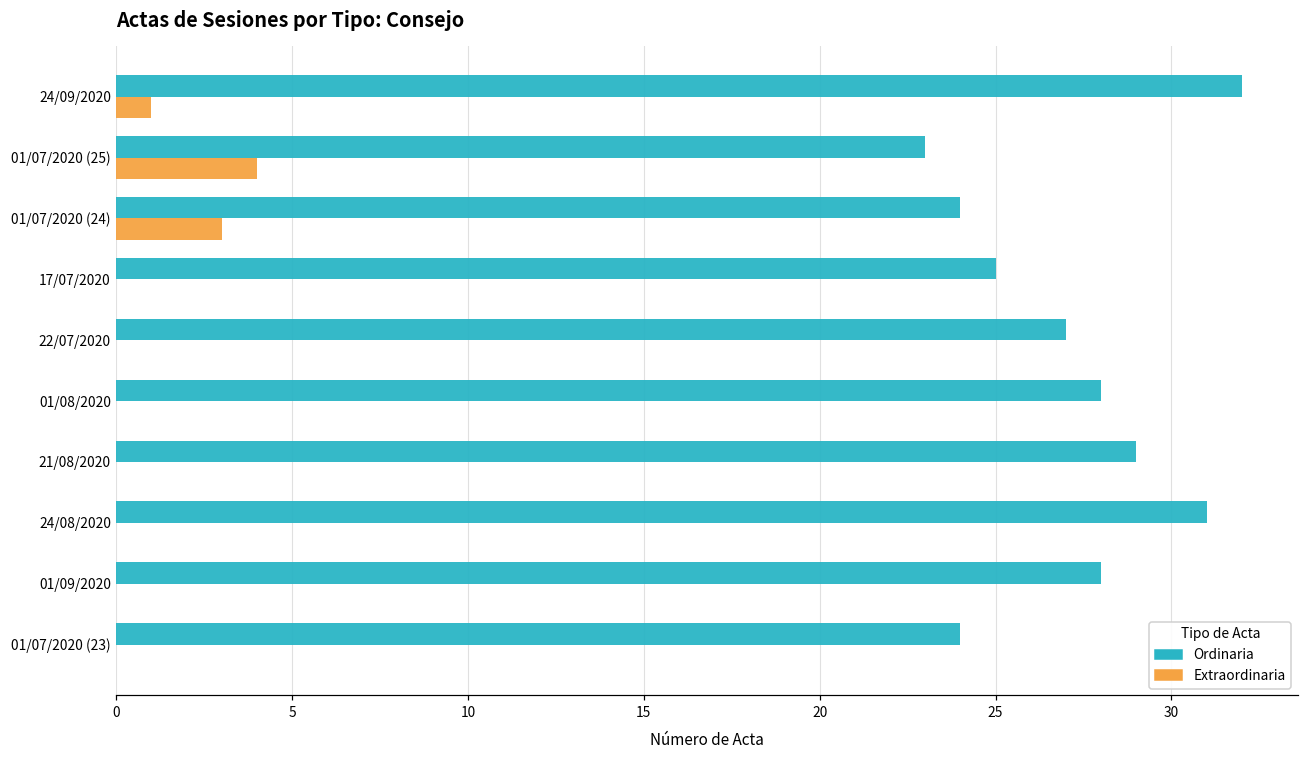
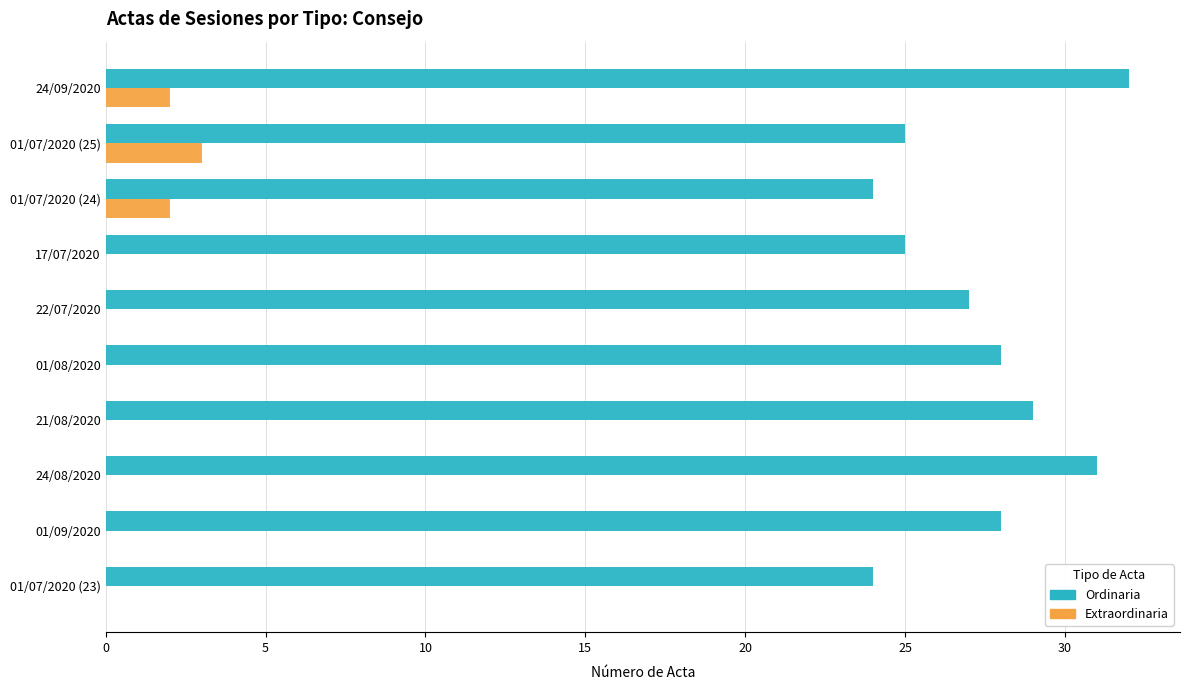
Extraordinaria, 24/09/2020: 1 -> 2
Ordinaria, 01/07/2020 (25): 23 -> 25
Extraordinaria, 01/07/2020 (25): 4 -> 3
Extraordinaria, 01/07/2020 (24): 3 -> 2
